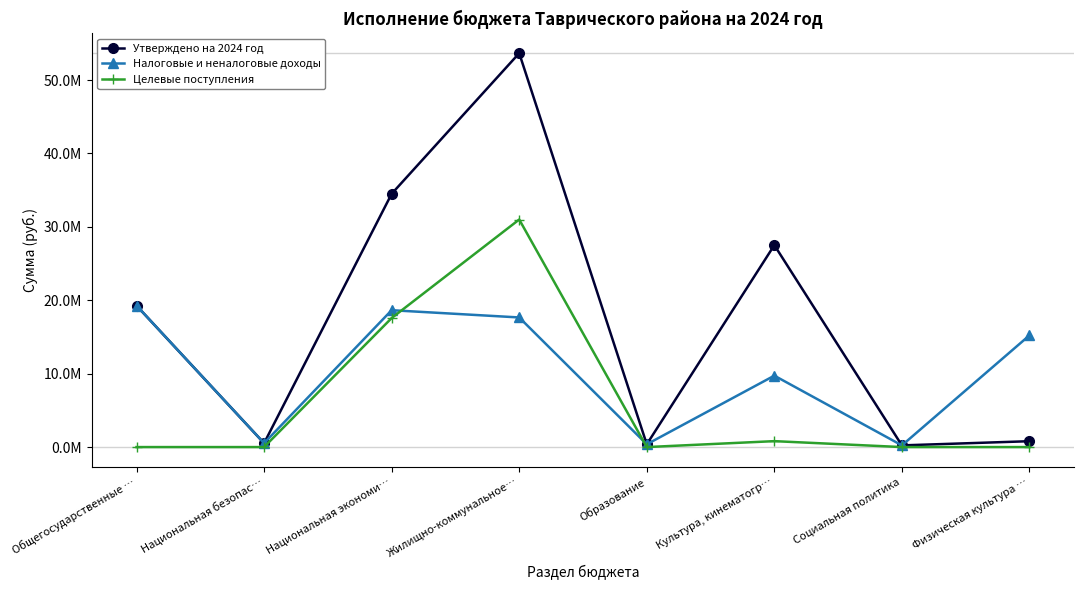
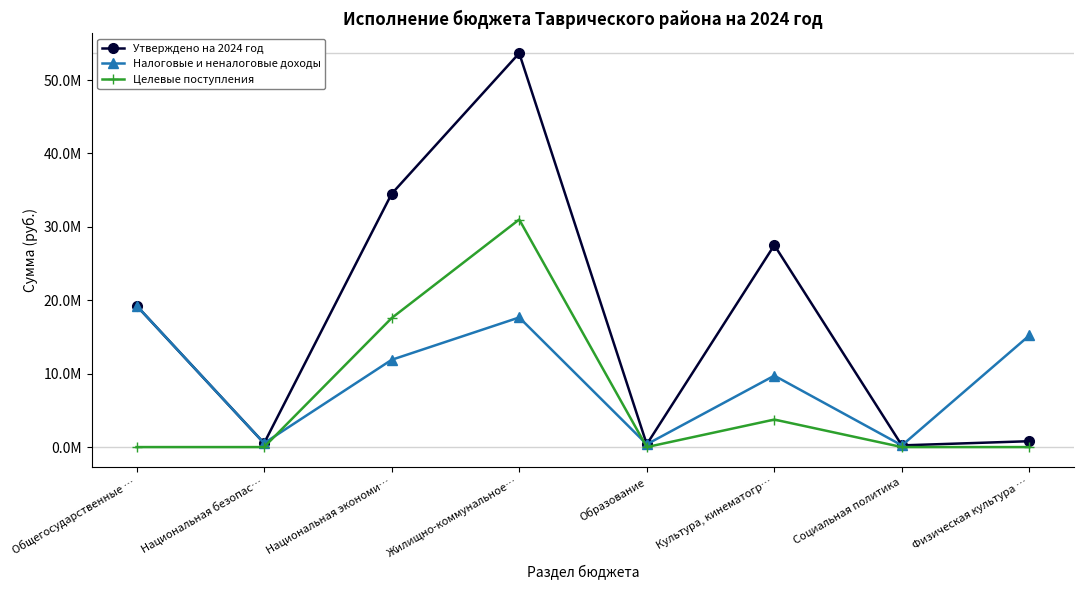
Налоговые и неналоговые доходы, Национальная экономи…: 19000000 -> 12000000
Целевые поступления, Культура, кинематогр…: 1000000 -> 4000000
